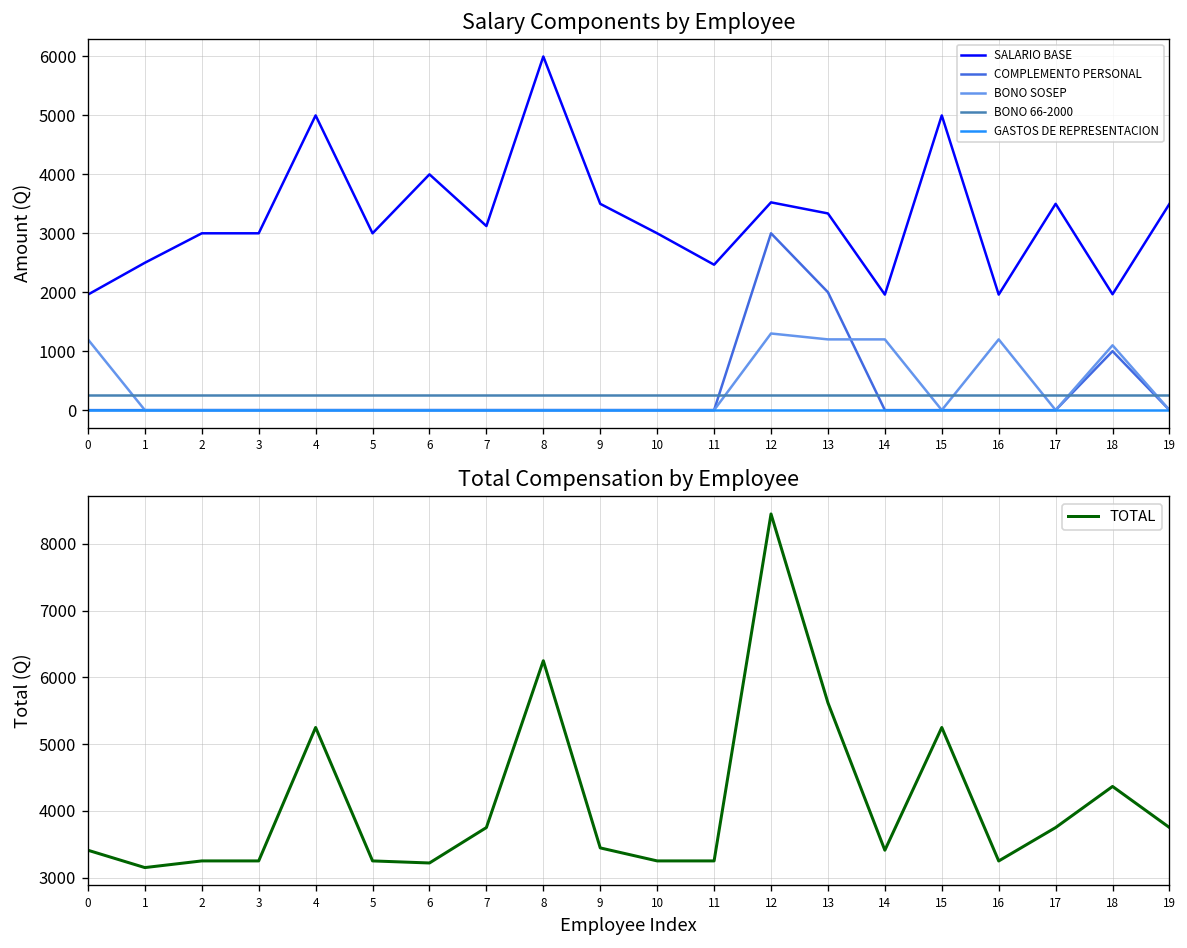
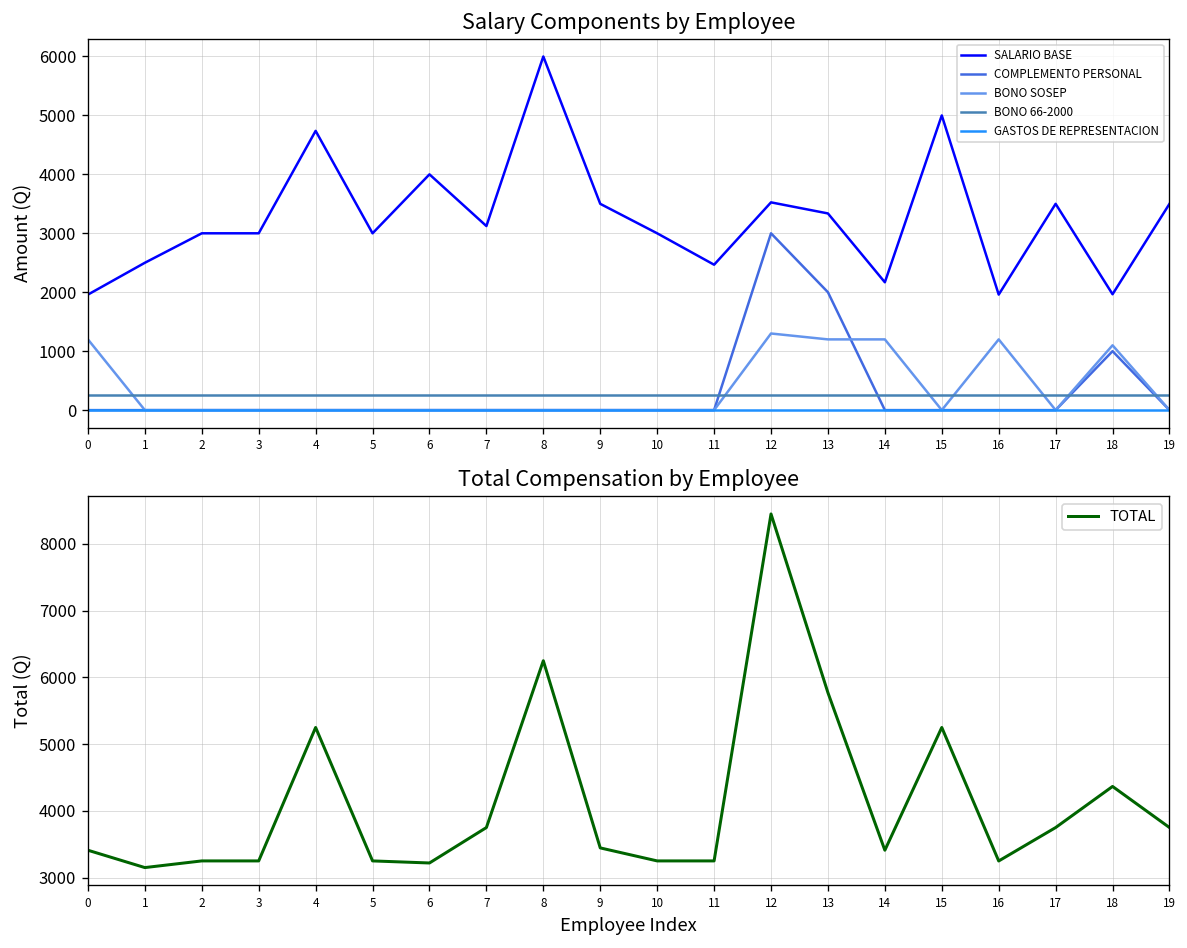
Salary Components by Employee, SALARIO BASE, 4: 5000 -> 4700
Salary Components by Employee, SALARIO BASE, 14: 2000 -> 2200
Total Compensation by Employee, 13: 5600 -> 5800
